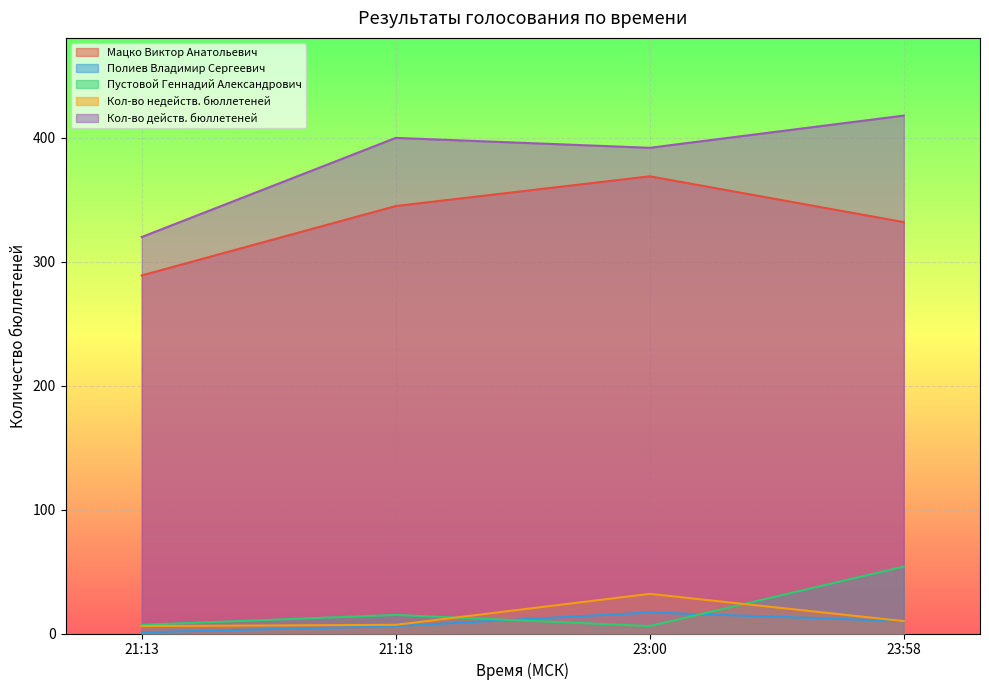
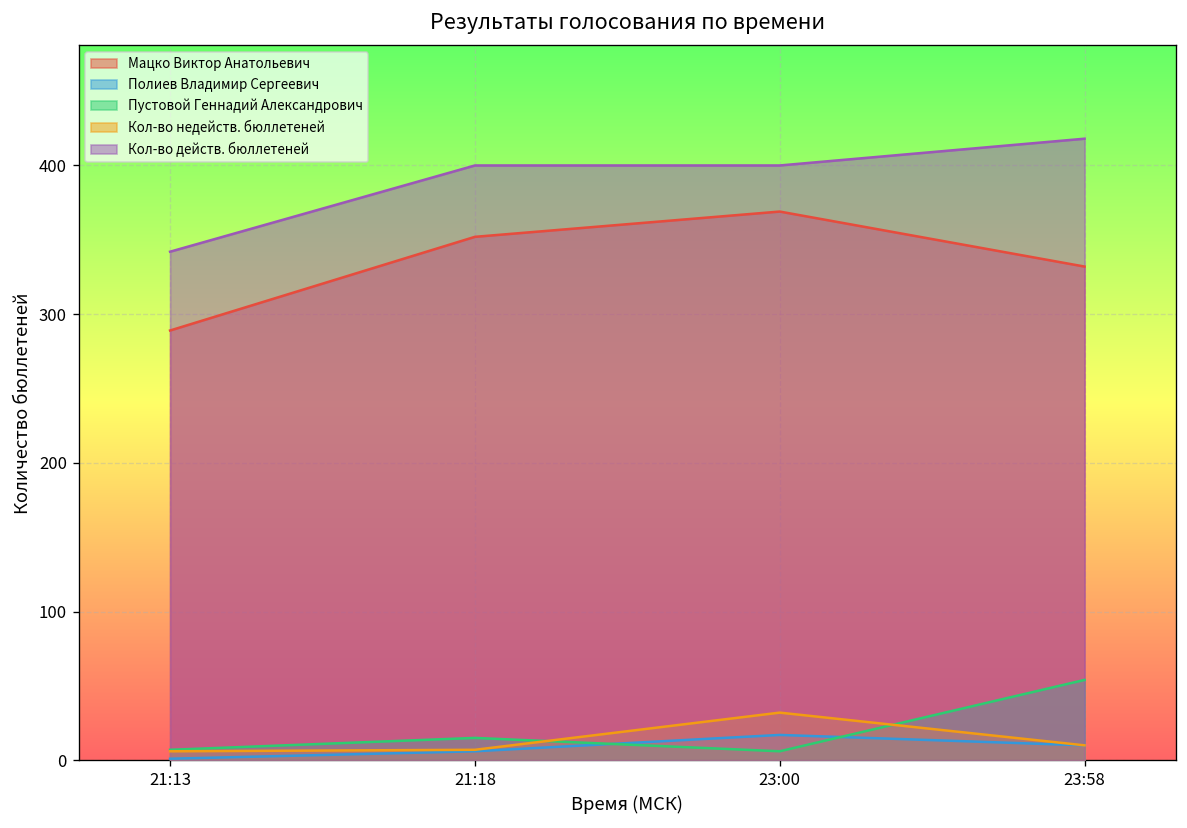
Кол-во действ. бюллетеней, 21:13: 320 -> 342
Мацко Виктор Анатольевич, 21:18: 345 -> 352
Кол-во действ. бюллетеней, 23:00: 392 -> 400
